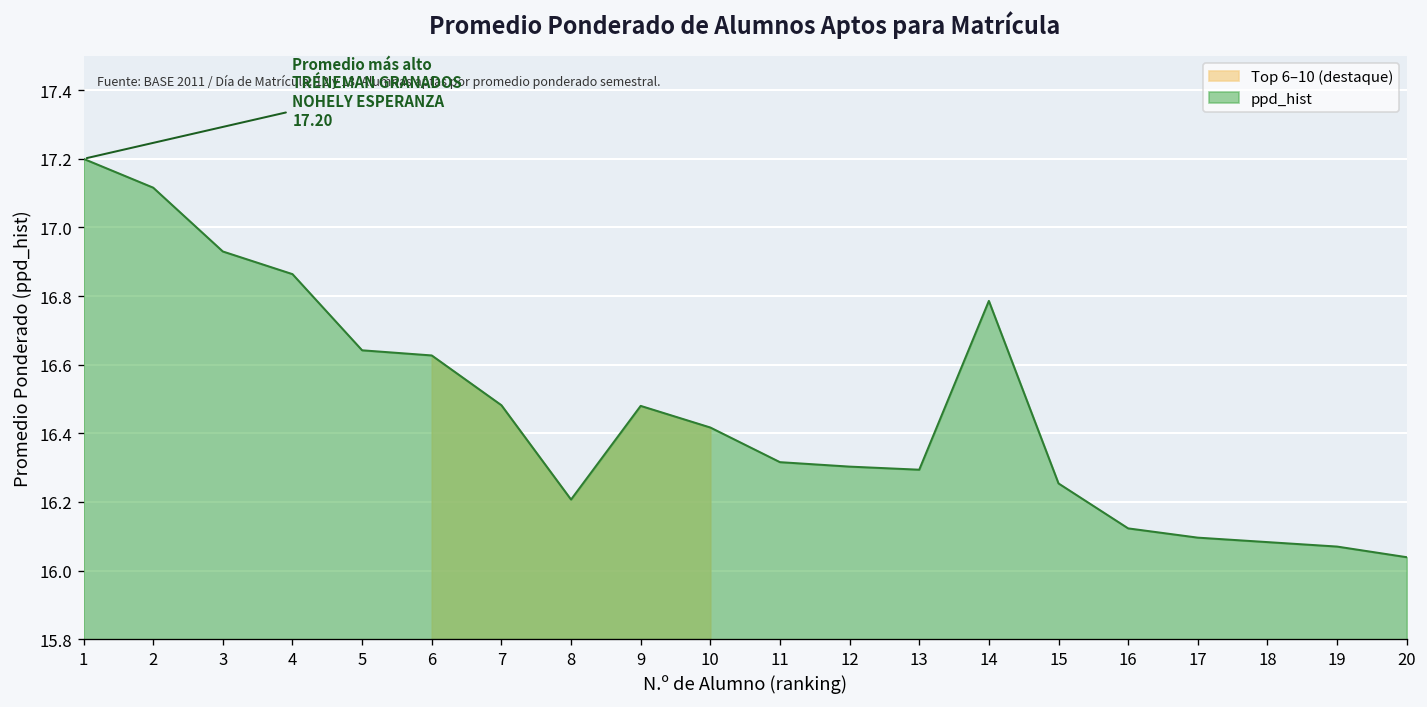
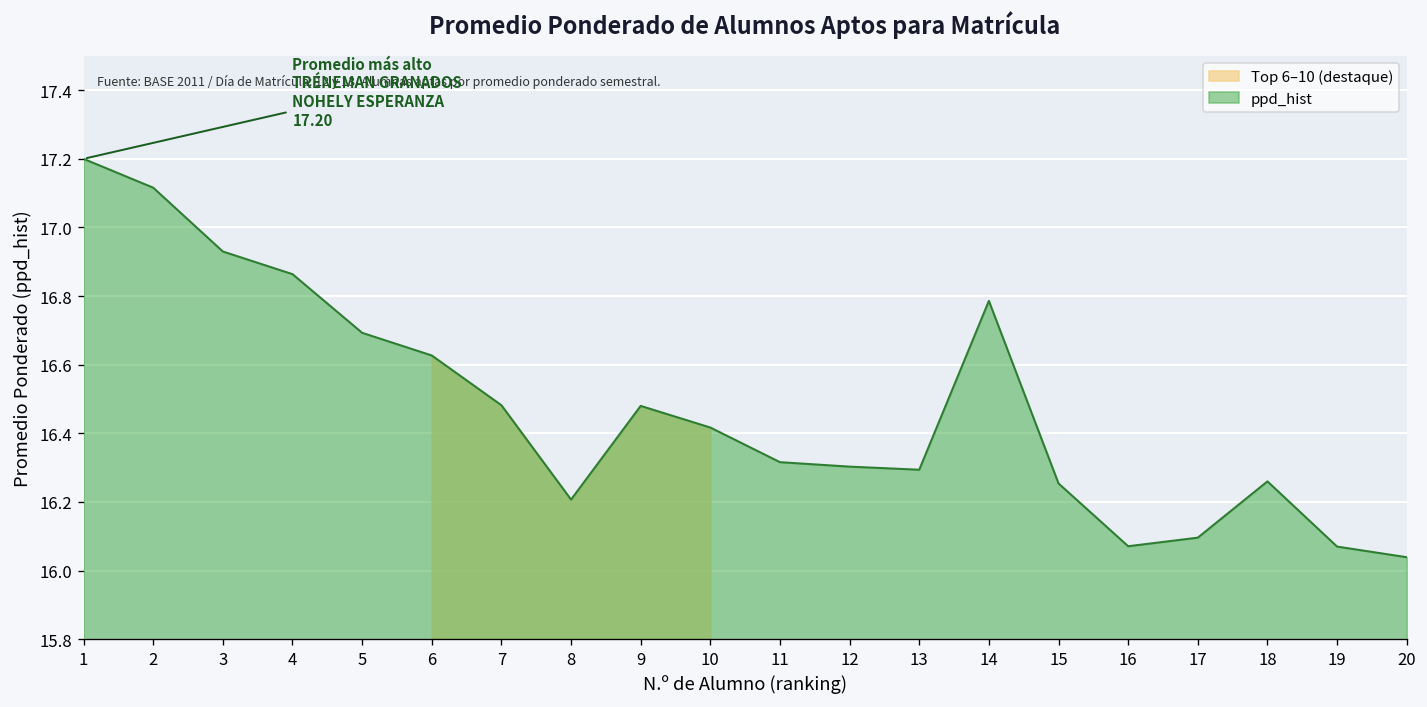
ppd_hist, 5: 16.64 -> 16.69
ppd_hist, 16: 16.12 -> 16.07
ppd_hist, 18: 16.08 -> 16.26
